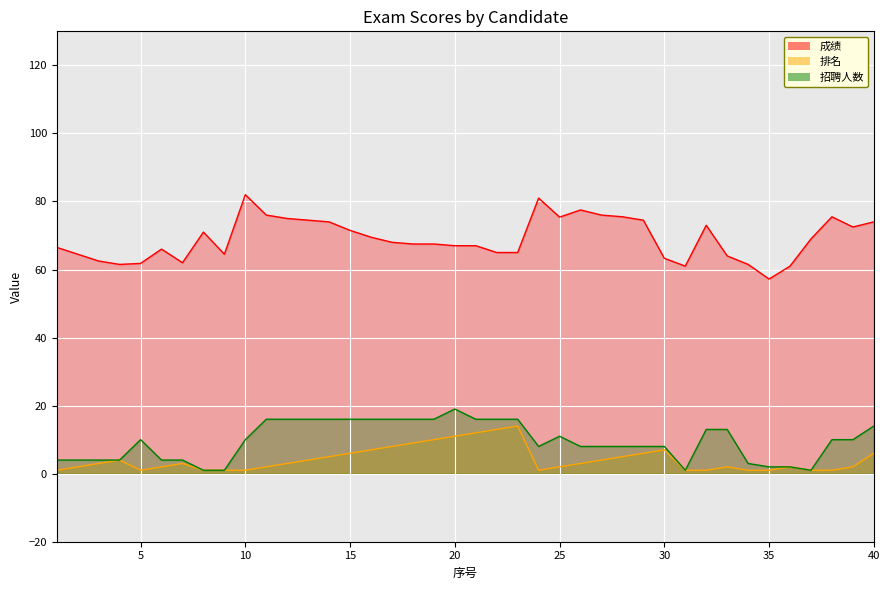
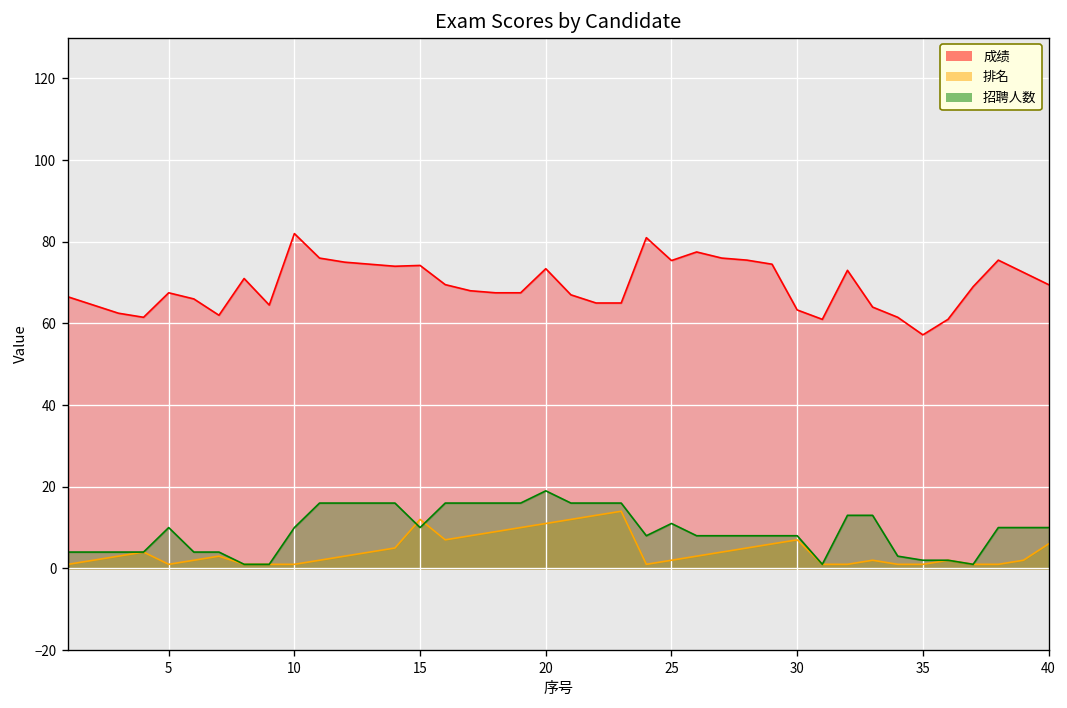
成绩, 5: 62 -> 68
成绩, 15: 72 -> 74
排名, 15: 6 -> 12
招聘人数, 15: 16 -> 10
成绩, 20: 67 -> 73
成绩, 40: 74 -> 70
招聘人数, 40: 14 -> 10
